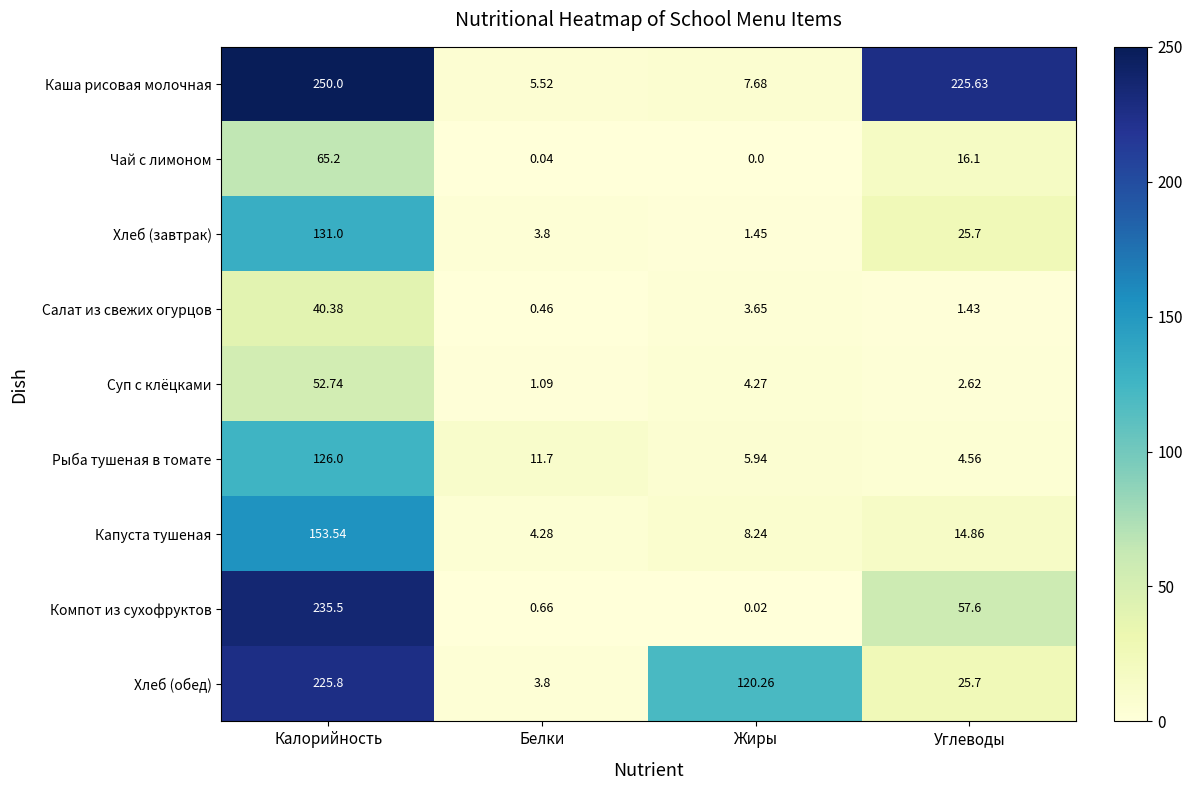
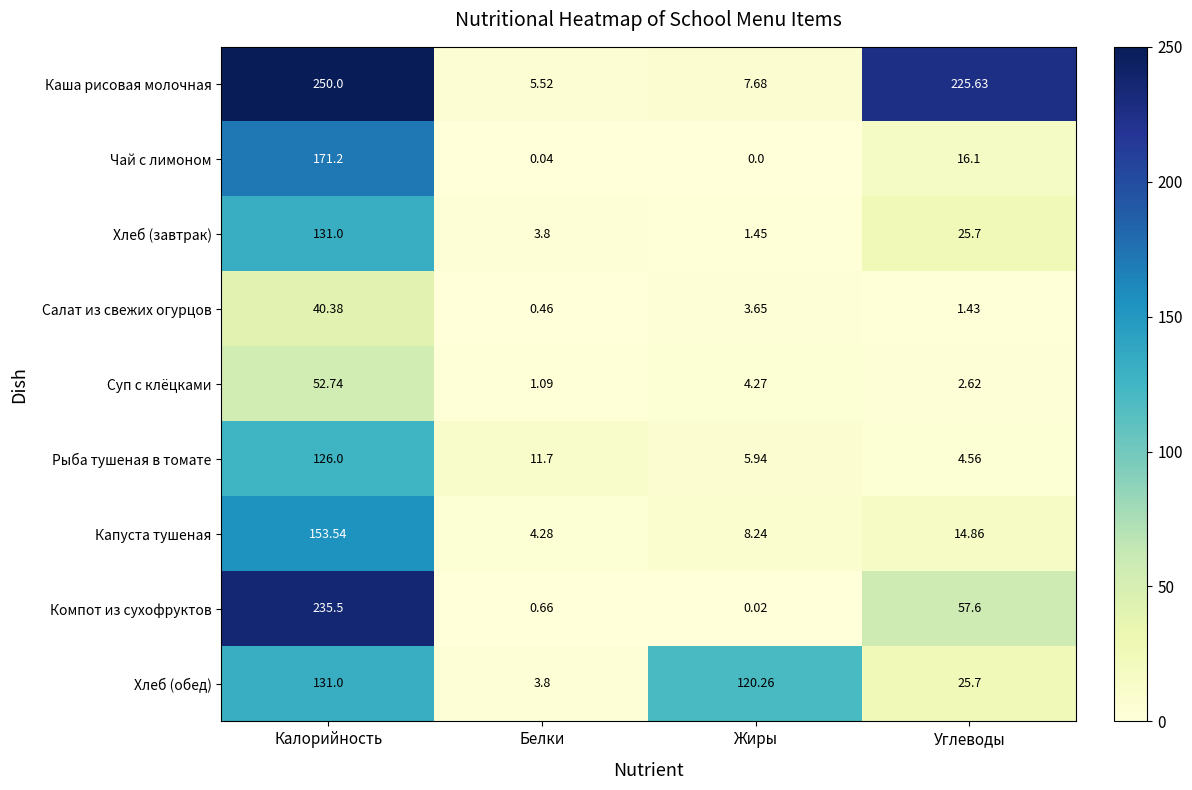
Чай с лимоном, Калорийность: 65.2 -> 171.2
Хлеб (обед), Калорийность: 225.8 -> 131.0
